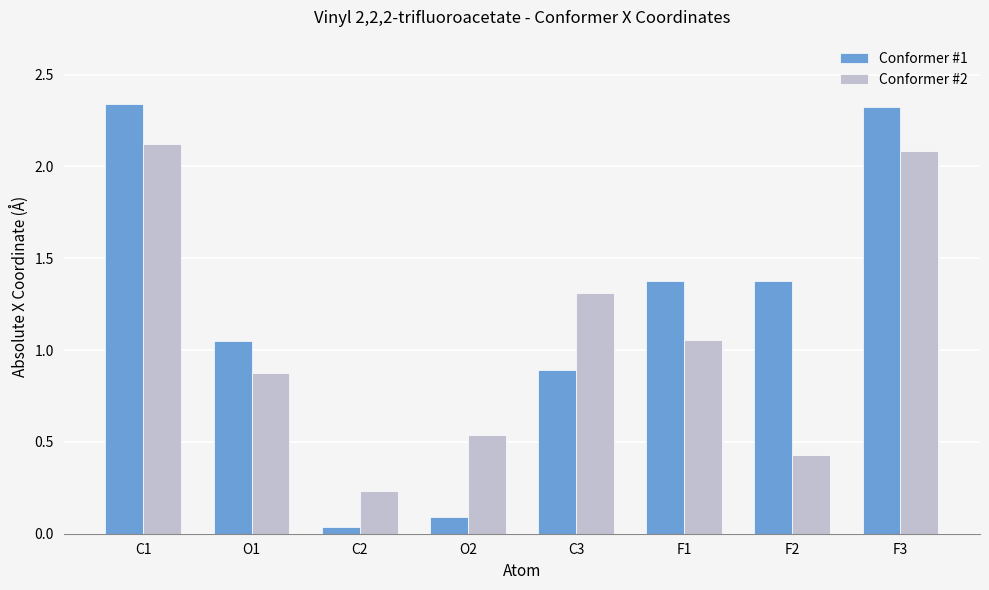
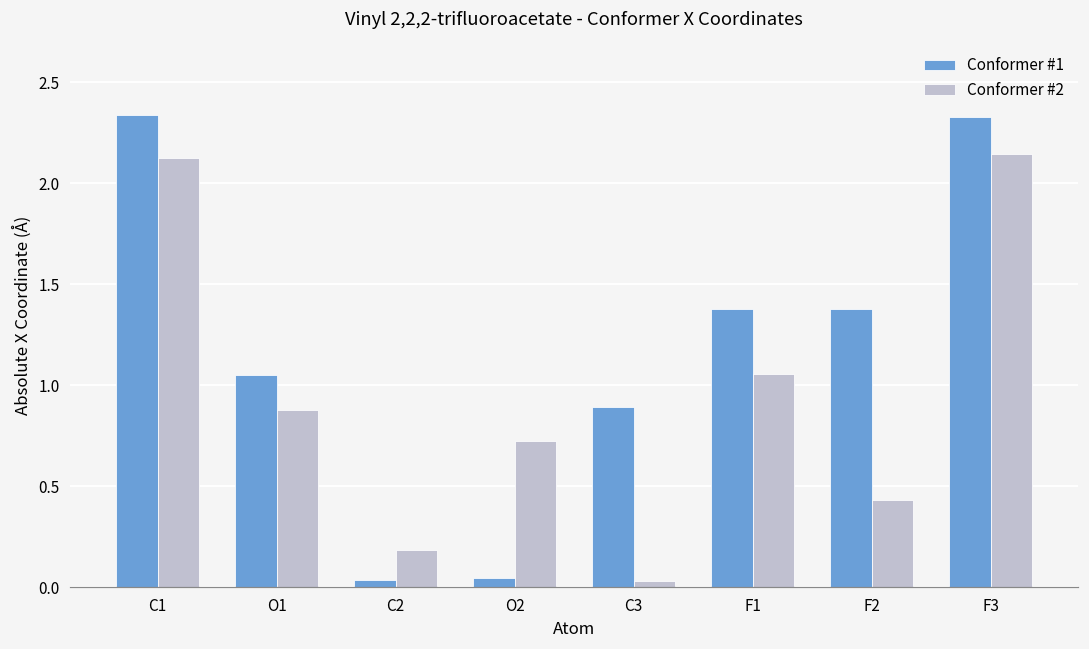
Conformer #2, C2: 0.23 -> 0.19
Conformer #1, O2: 0.09 -> 0.05
Conformer #2, O2: 0.54 -> 0.72
Conformer #2, C3: 1.31 -> 0.03
Conformer #2, F3: 2.09 -> 2.14
